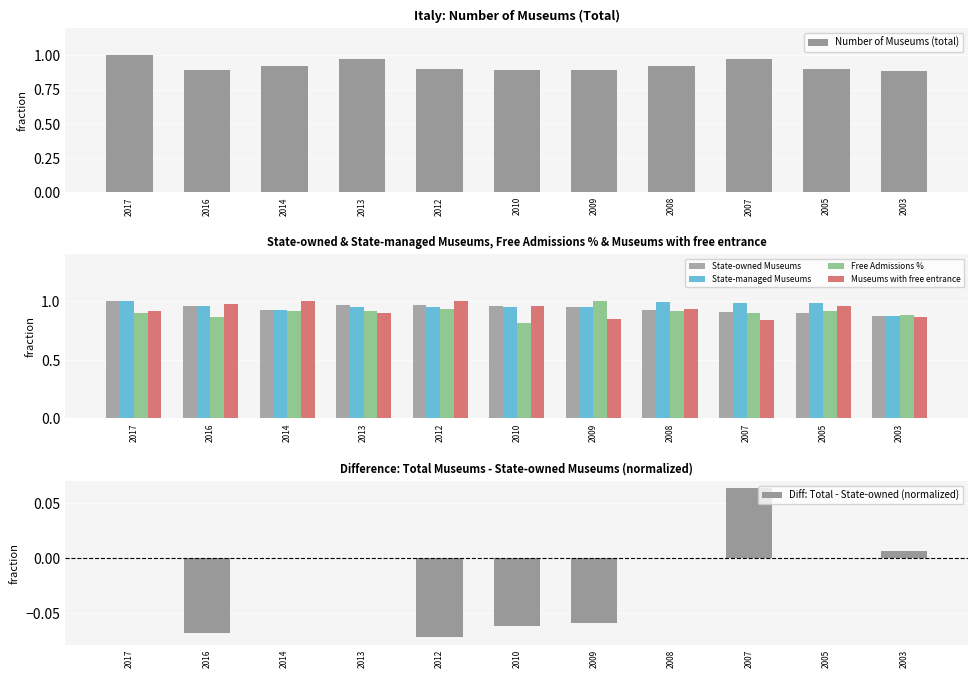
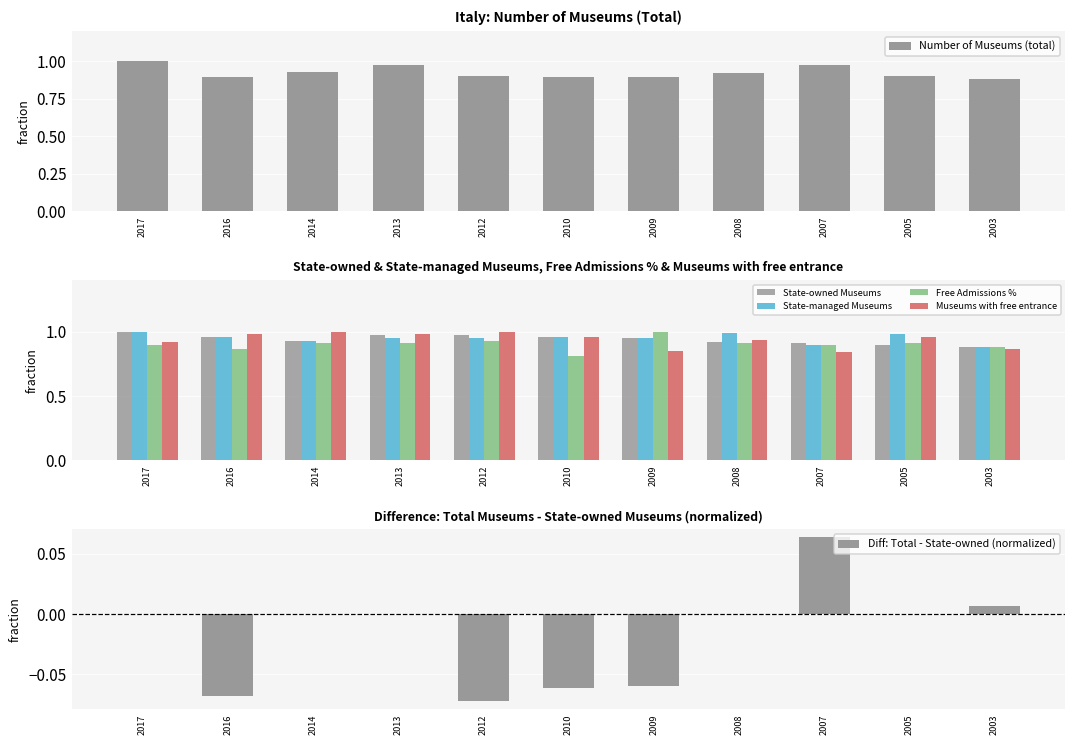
State-owned & State-managed Museums, Free Admissions % & Museums with free entrance, Museums with free entrance, 2013: 0.90 -> 0.98
State-owned & State-managed Museums, Free Admissions % & Museums with free entrance, State-managed Museums, 2007: 0.98 -> 0.90
